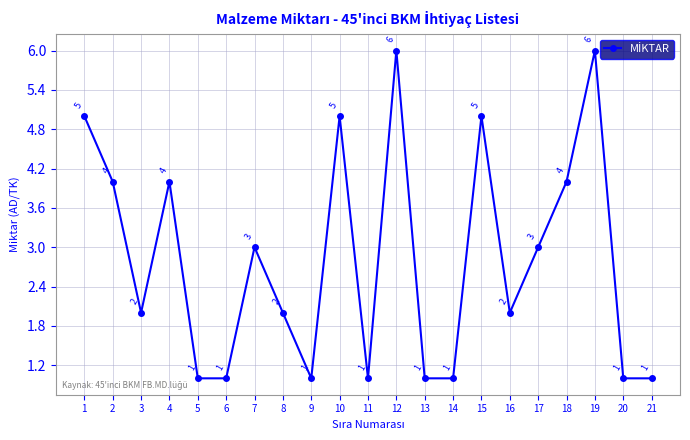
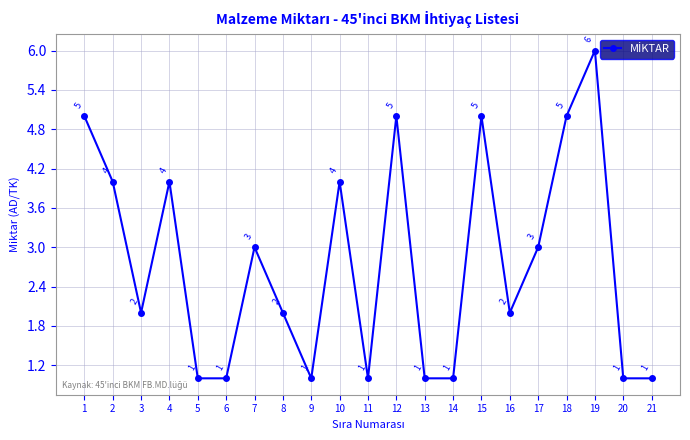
10: 5 -> 4
12: 6 -> 5
18: 4 -> 5
